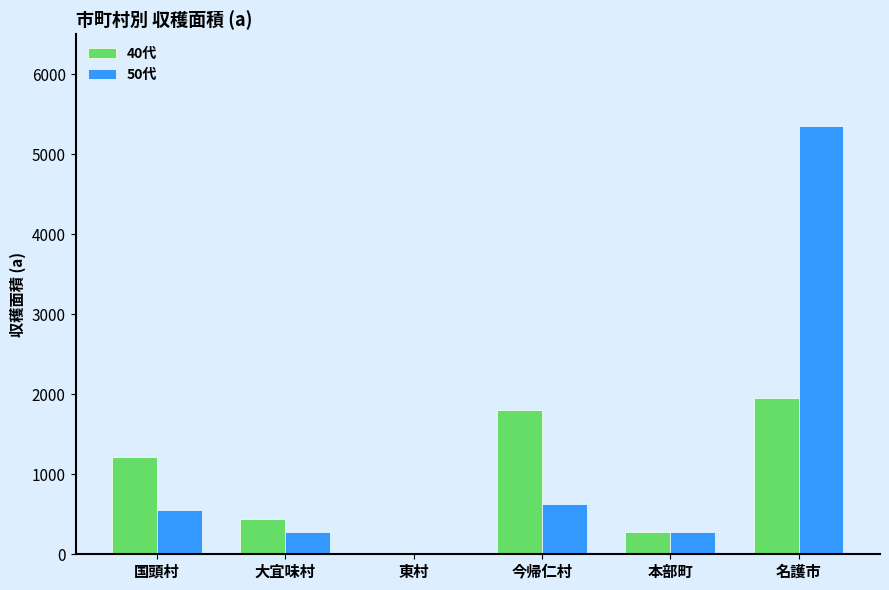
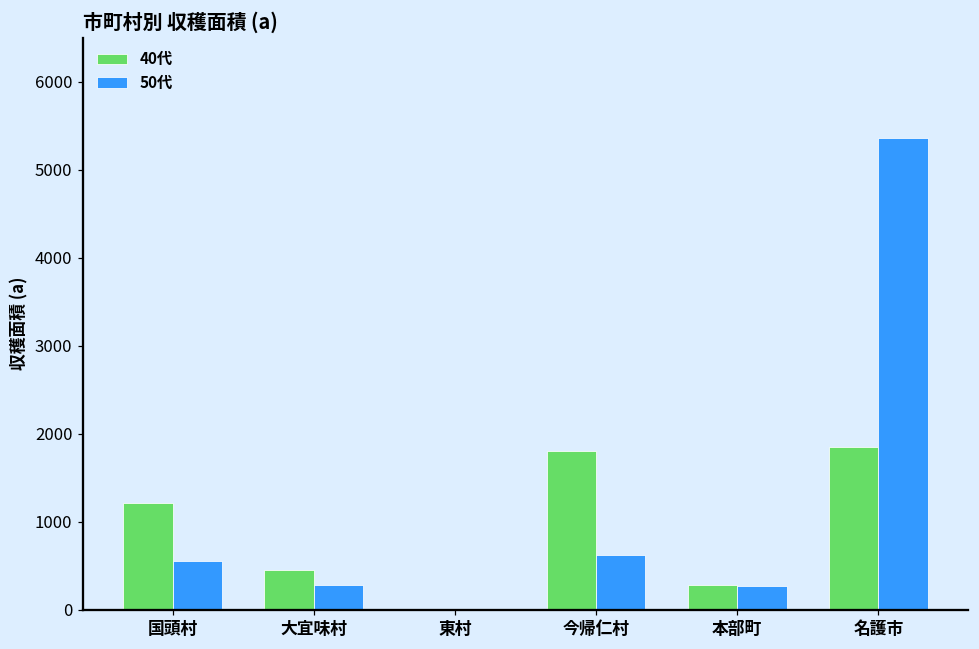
40代, 名護市: 2000 -> 1900
